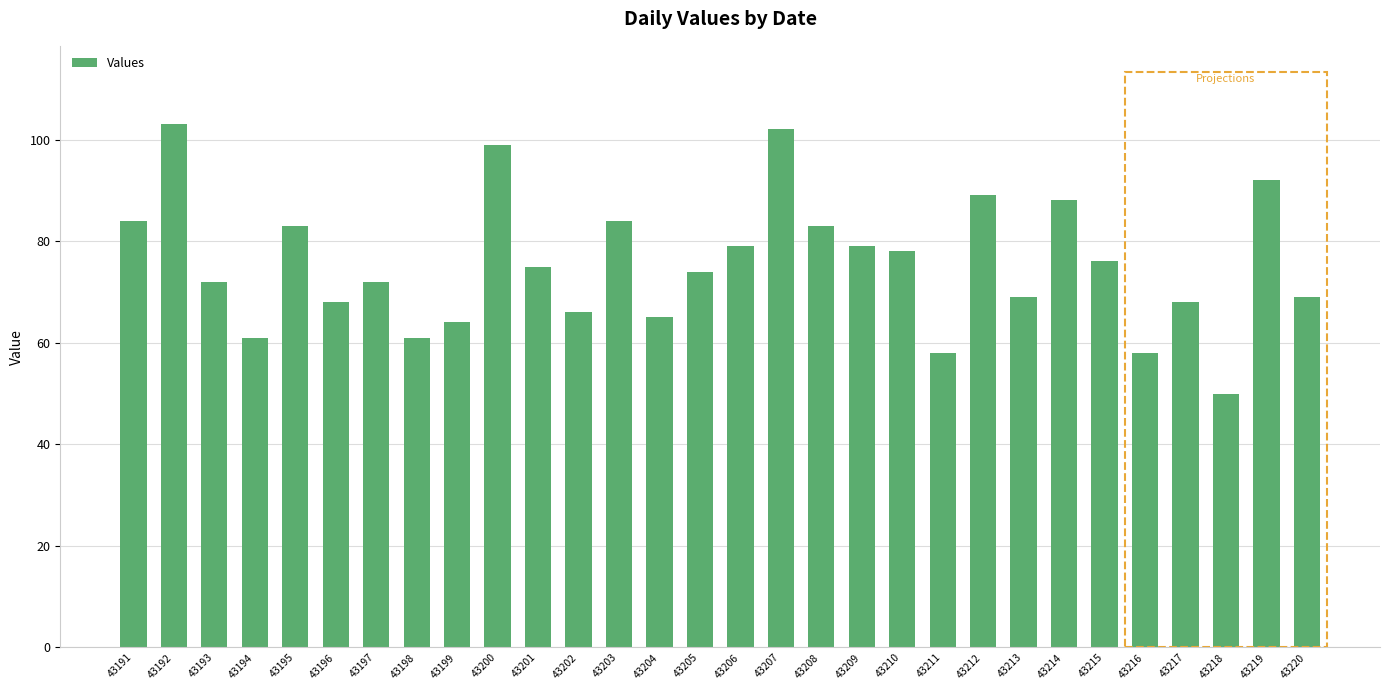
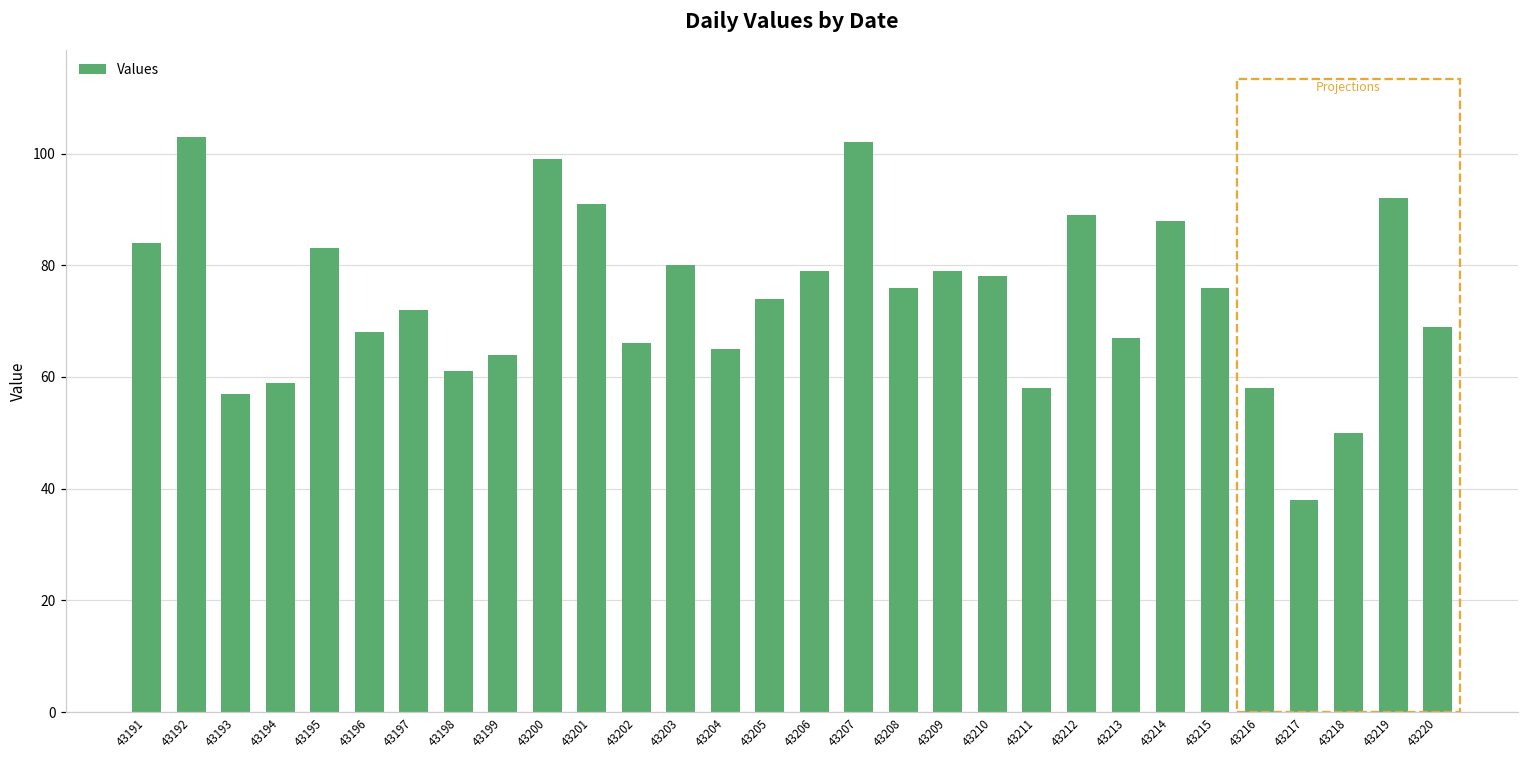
43193: 72 -> 57
43194: 61 -> 59
43201: 75 -> 91
43203: 84 -> 80
43208: 83 -> 76
43213: 69 -> 67
43217: 68 -> 38
